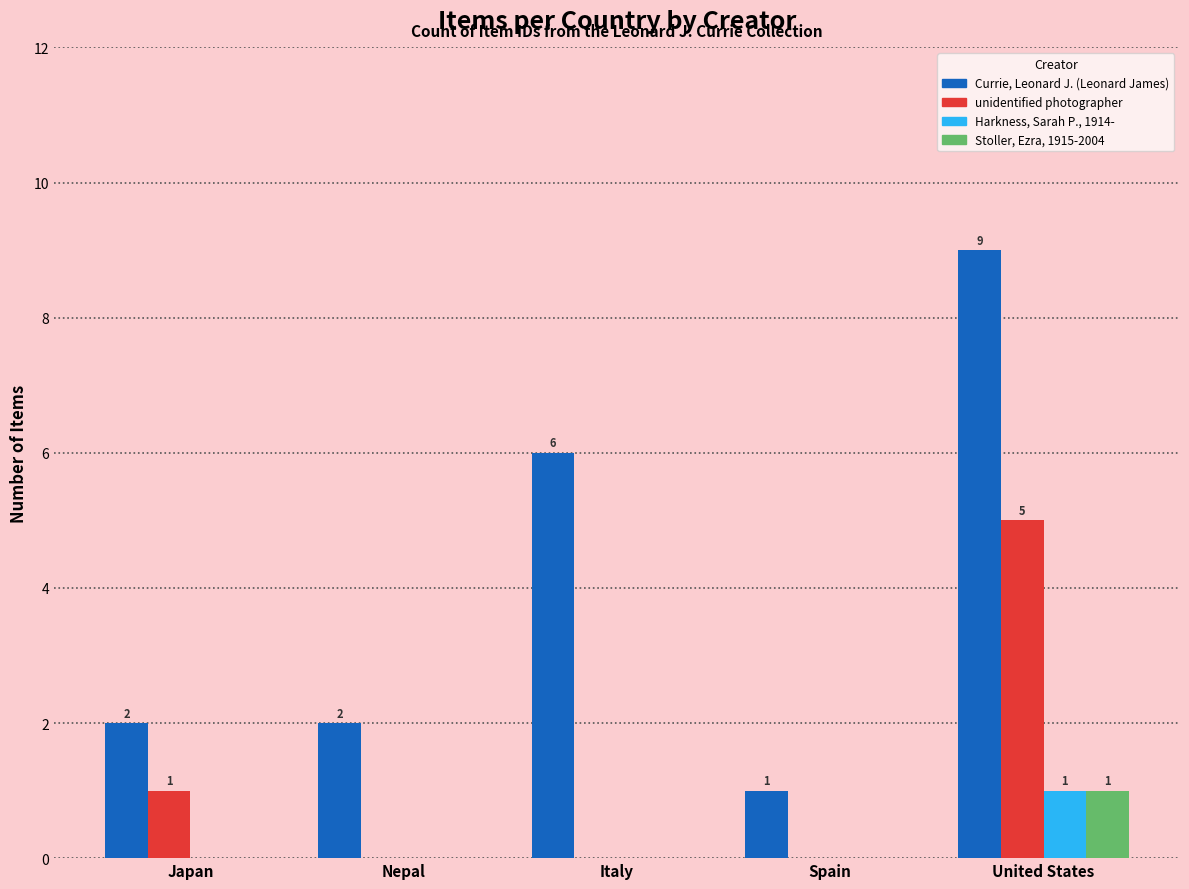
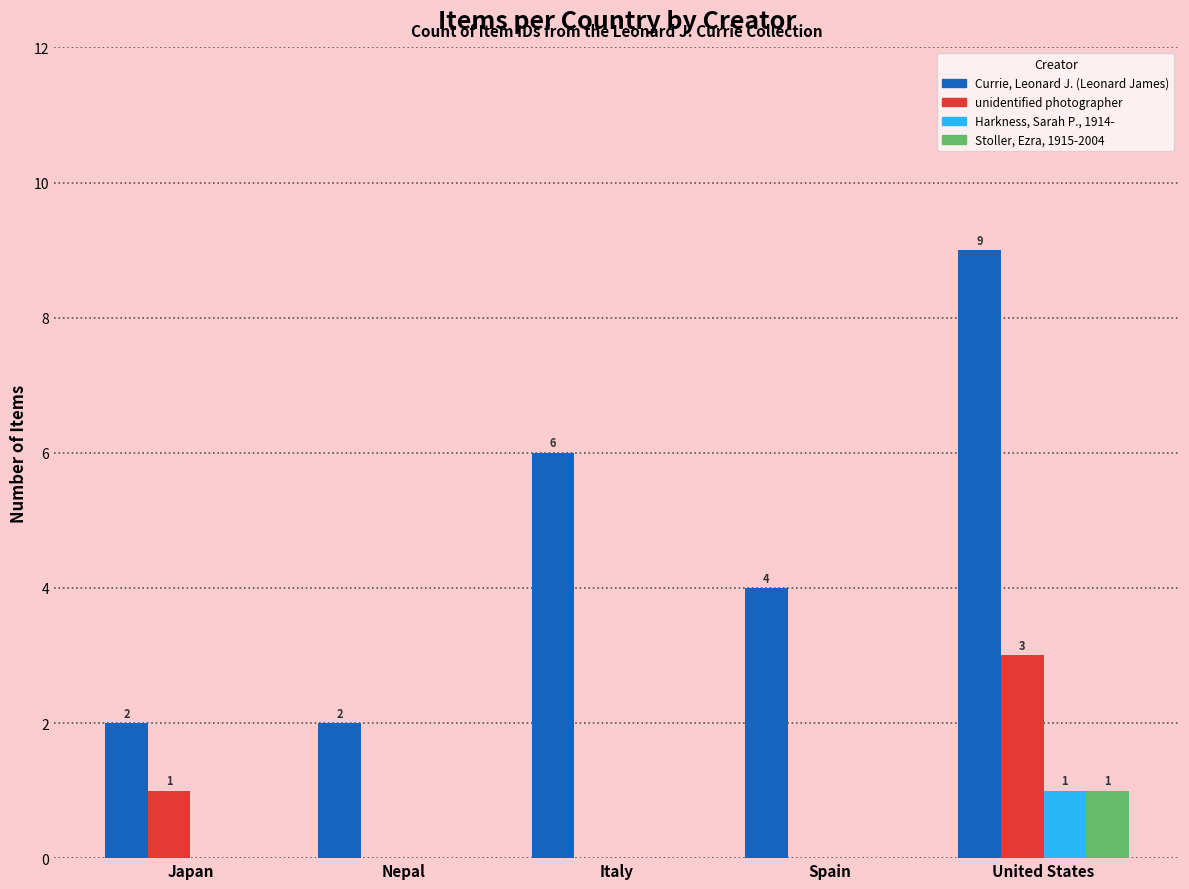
Currie, Leonard J. (Leonard James), Spain: 1 -> 4
unidentified photographer, United States: 5 -> 3
